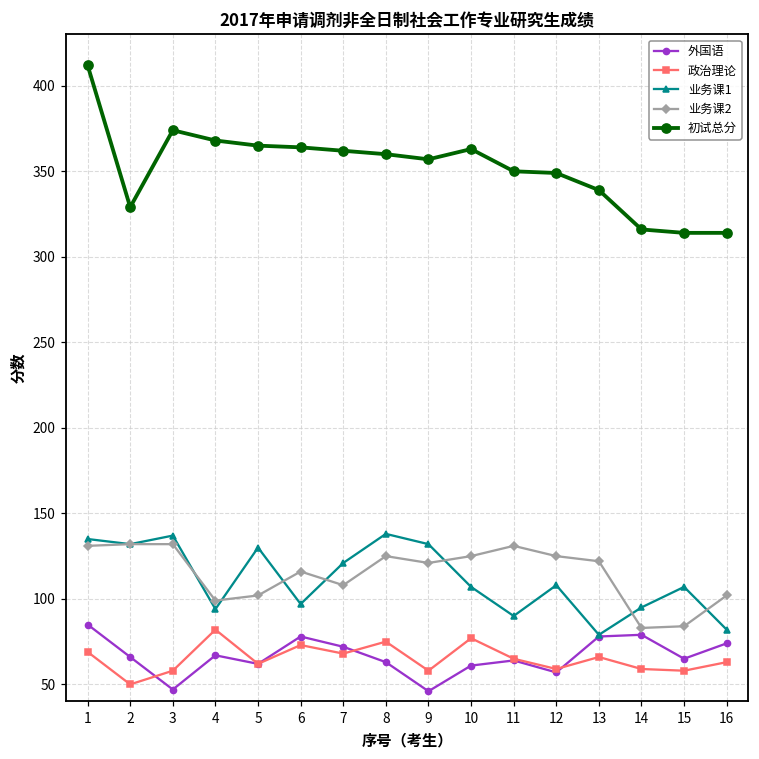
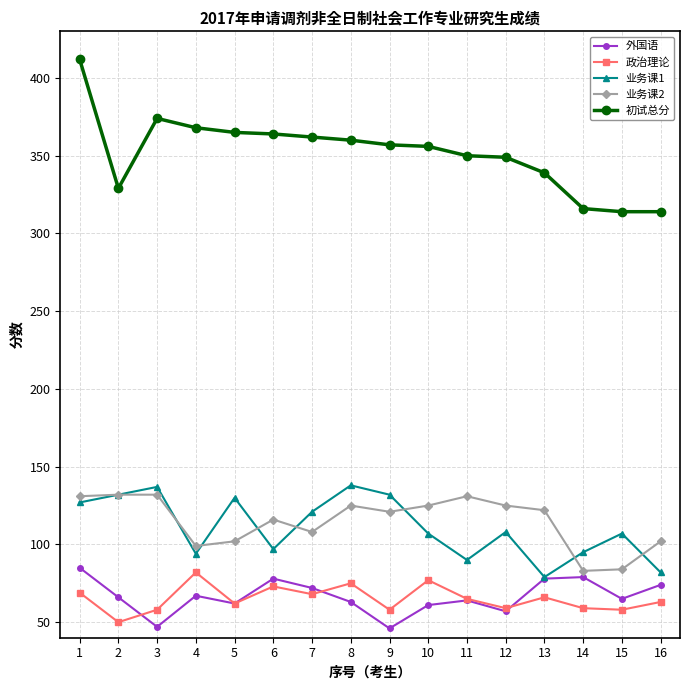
业务课1, 1: 135 -> 127
初试总分, 10: 363 -> 356
